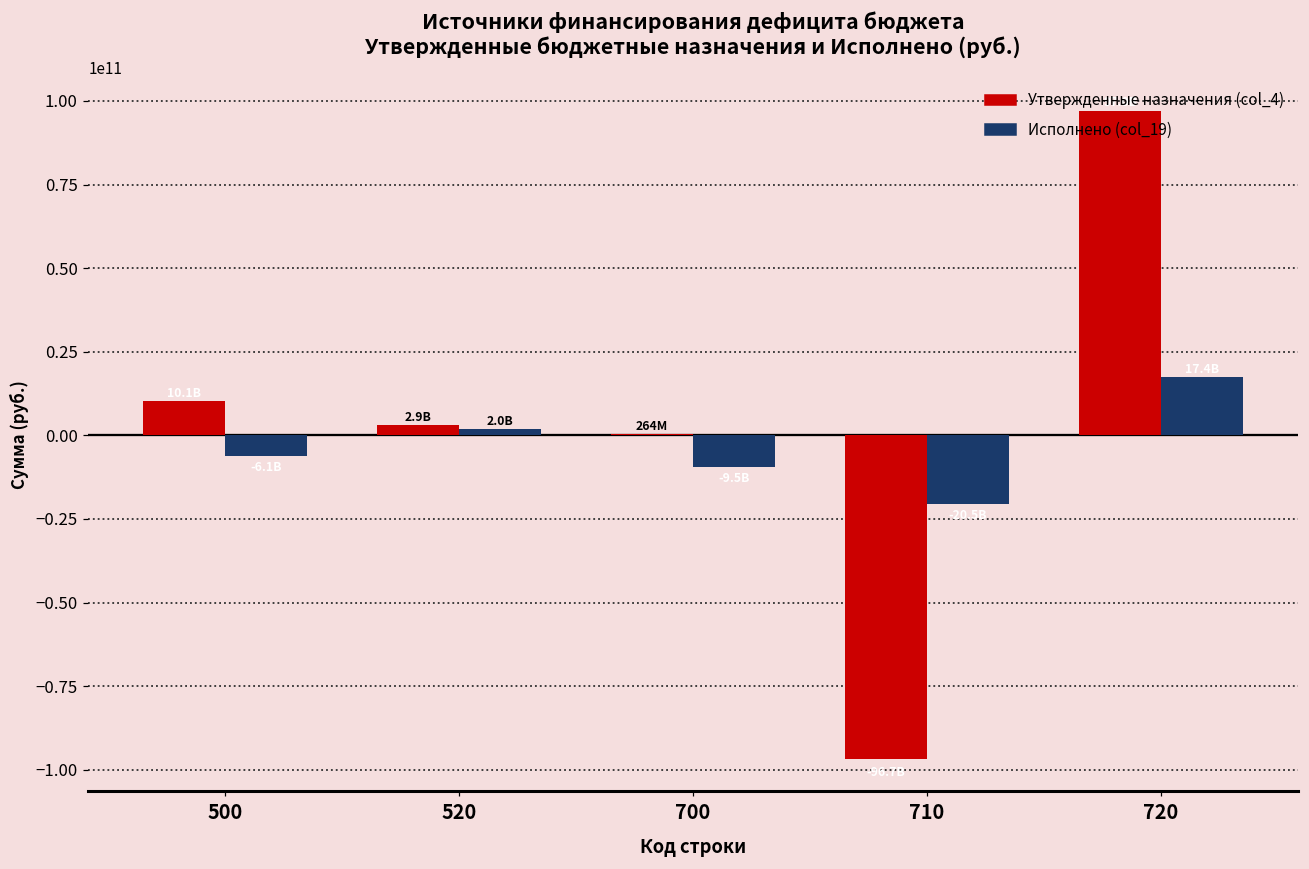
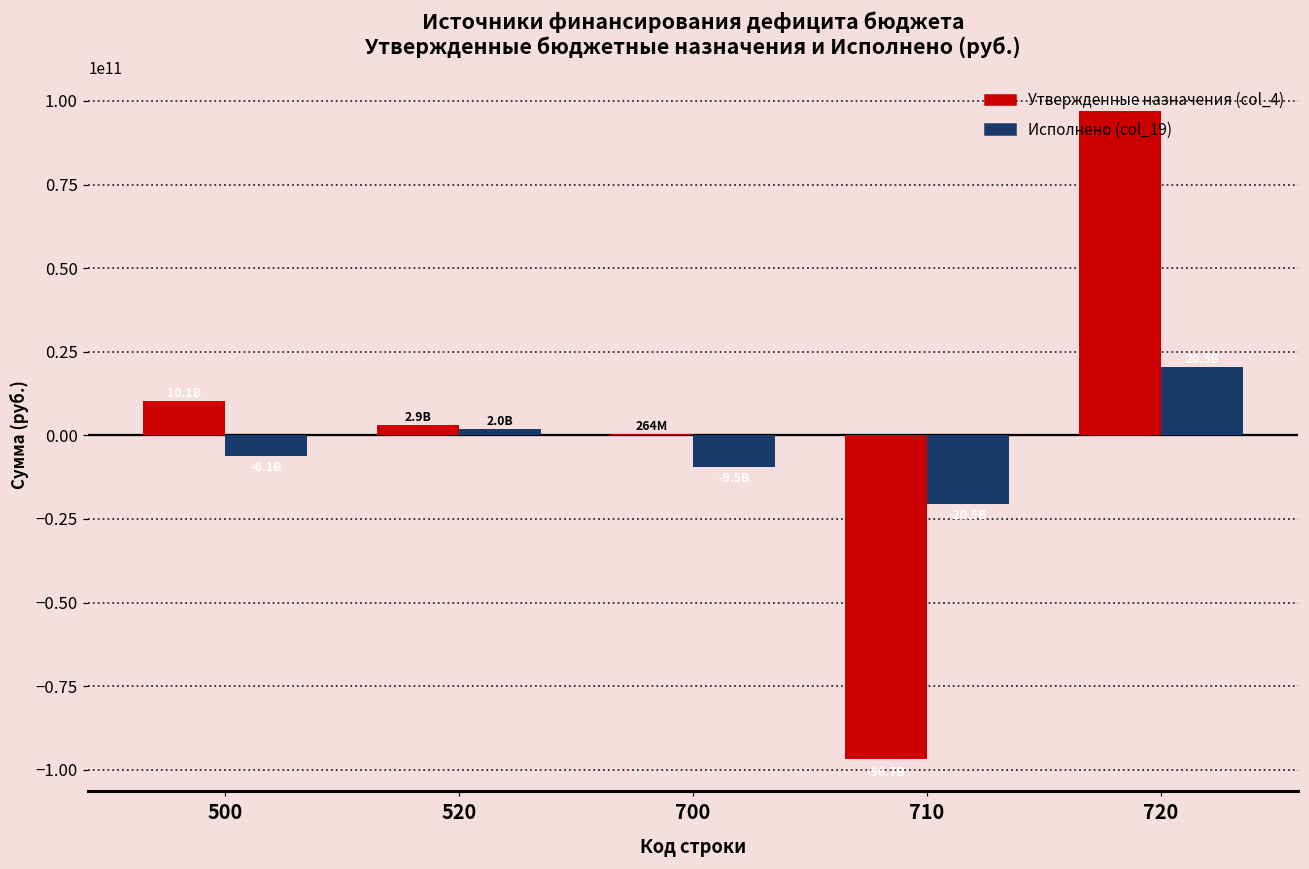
Исполнено (col_19), 720: 17000000000 -> 21000000000
